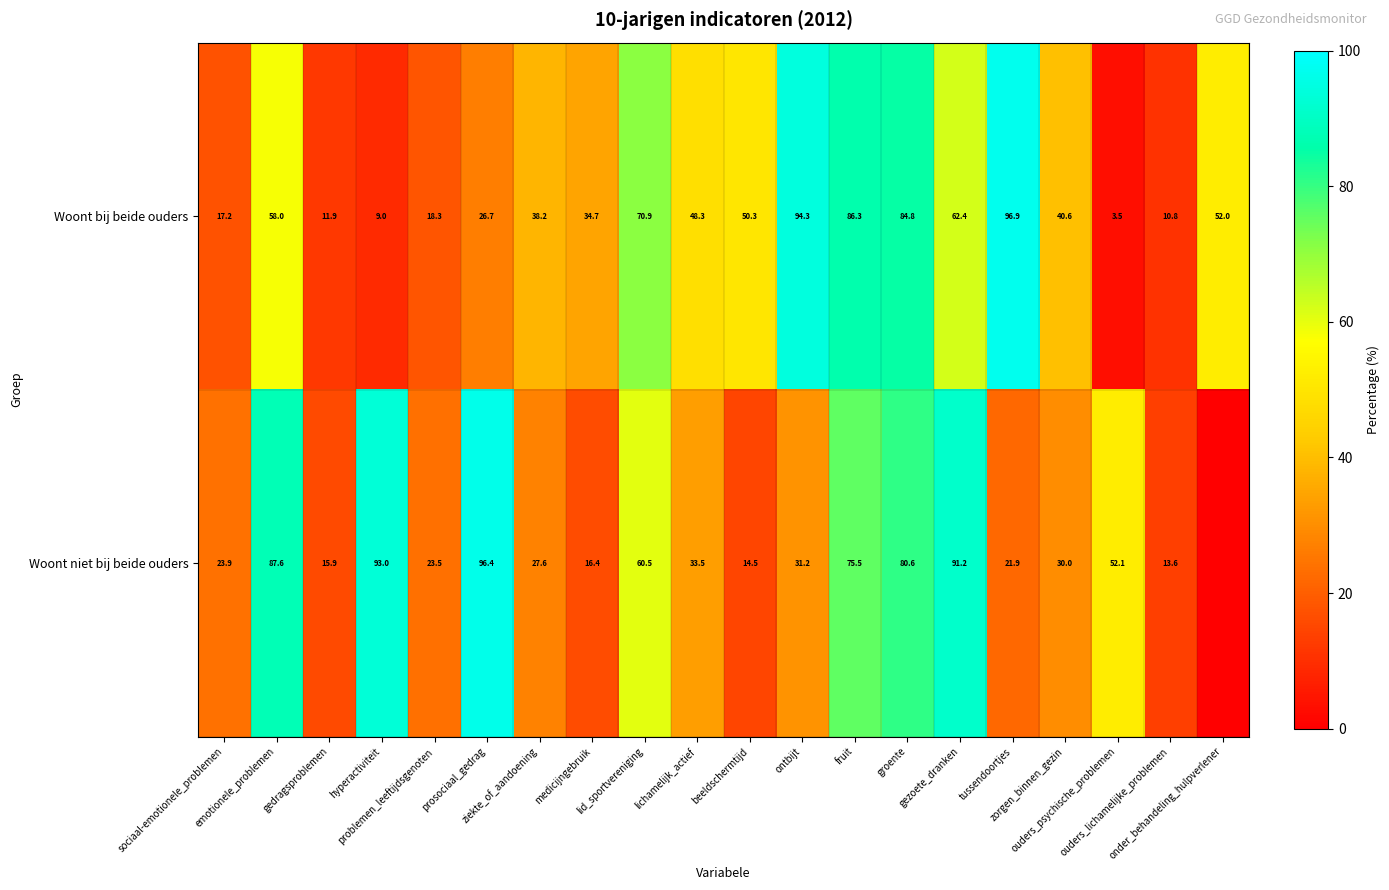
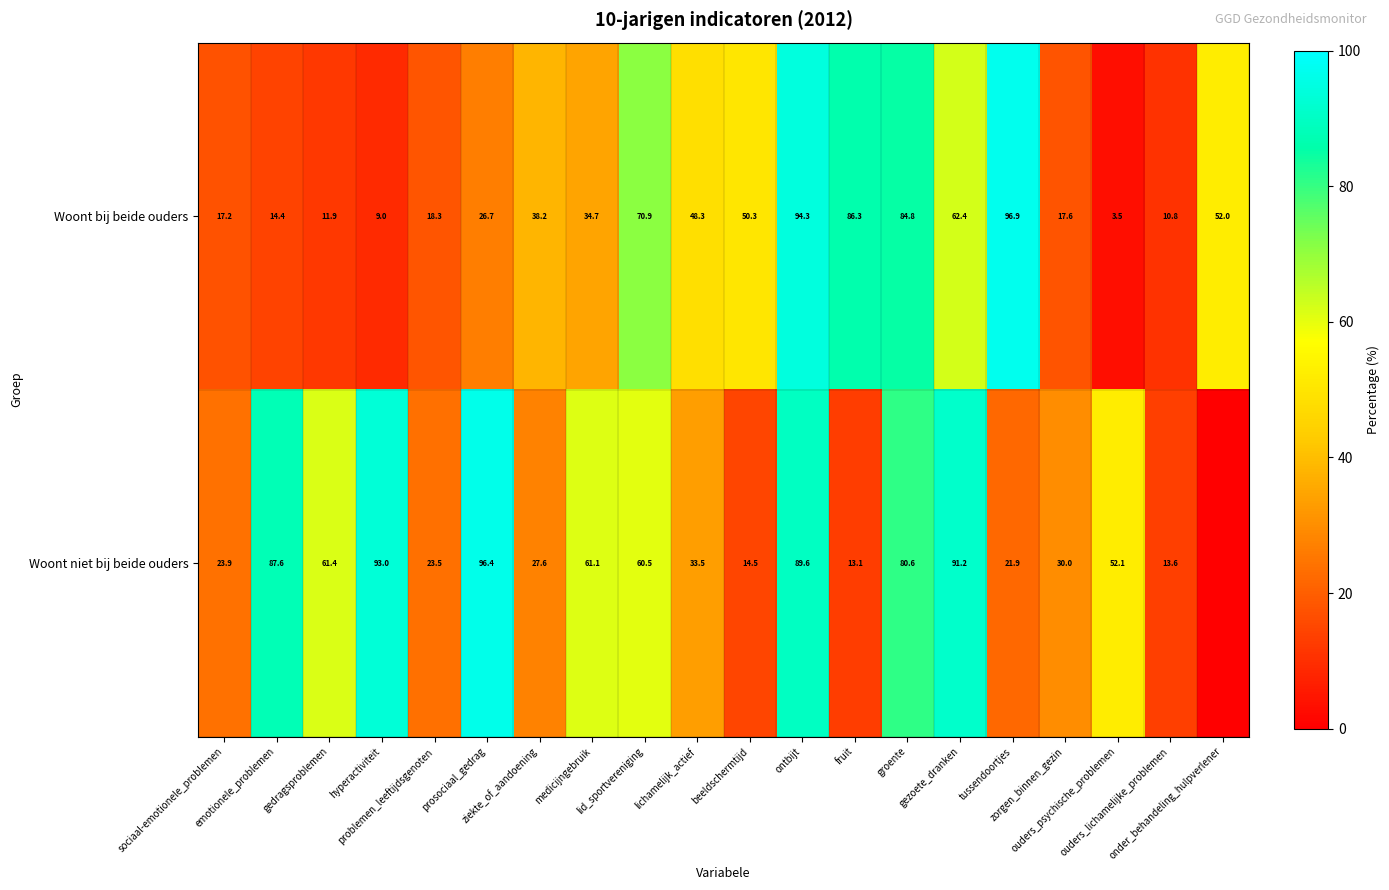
Woont bij beide ouders, emotionele_problemen: 58.0 -> 14.4
Woont bij beide ouders, zorgen_binnen_gezin: 40.6 -> 17.6
Woont niet bij beide ouders, gedragsproblemen: 15.9 -> 61.4
Woont niet bij beide ouders, medicijngebruik: 16.4 -> 61.1
Woont niet bij beide ouders, ontbijt: 31.2 -> 89.6
Woont niet bij beide ouders, fruit: 75.5 -> 13.1
